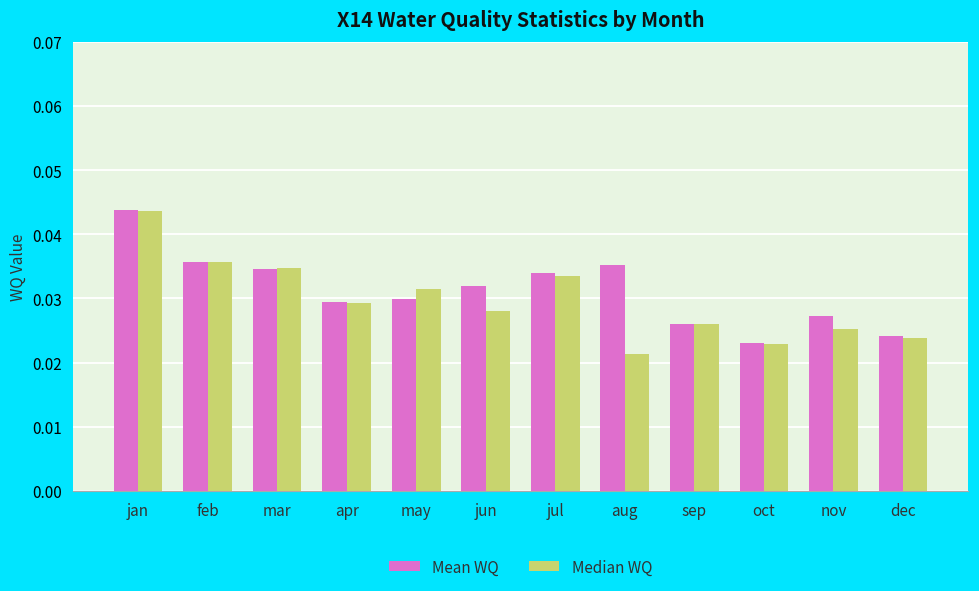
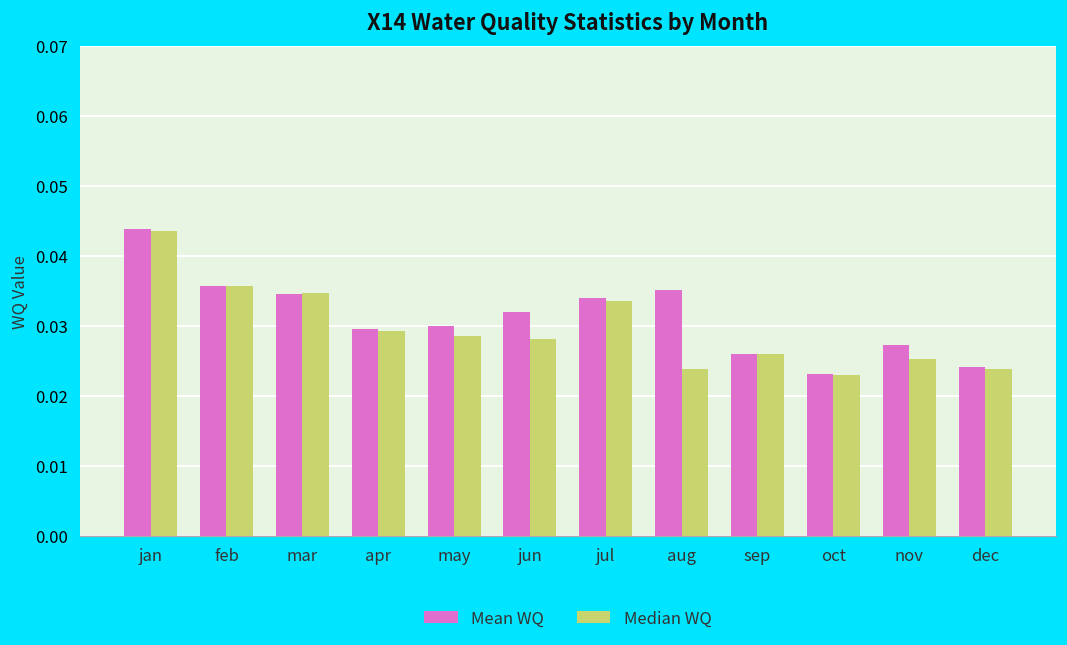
Median WQ, may: 0.032 -> 0.029
Median WQ, aug: 0.021 -> 0.024
